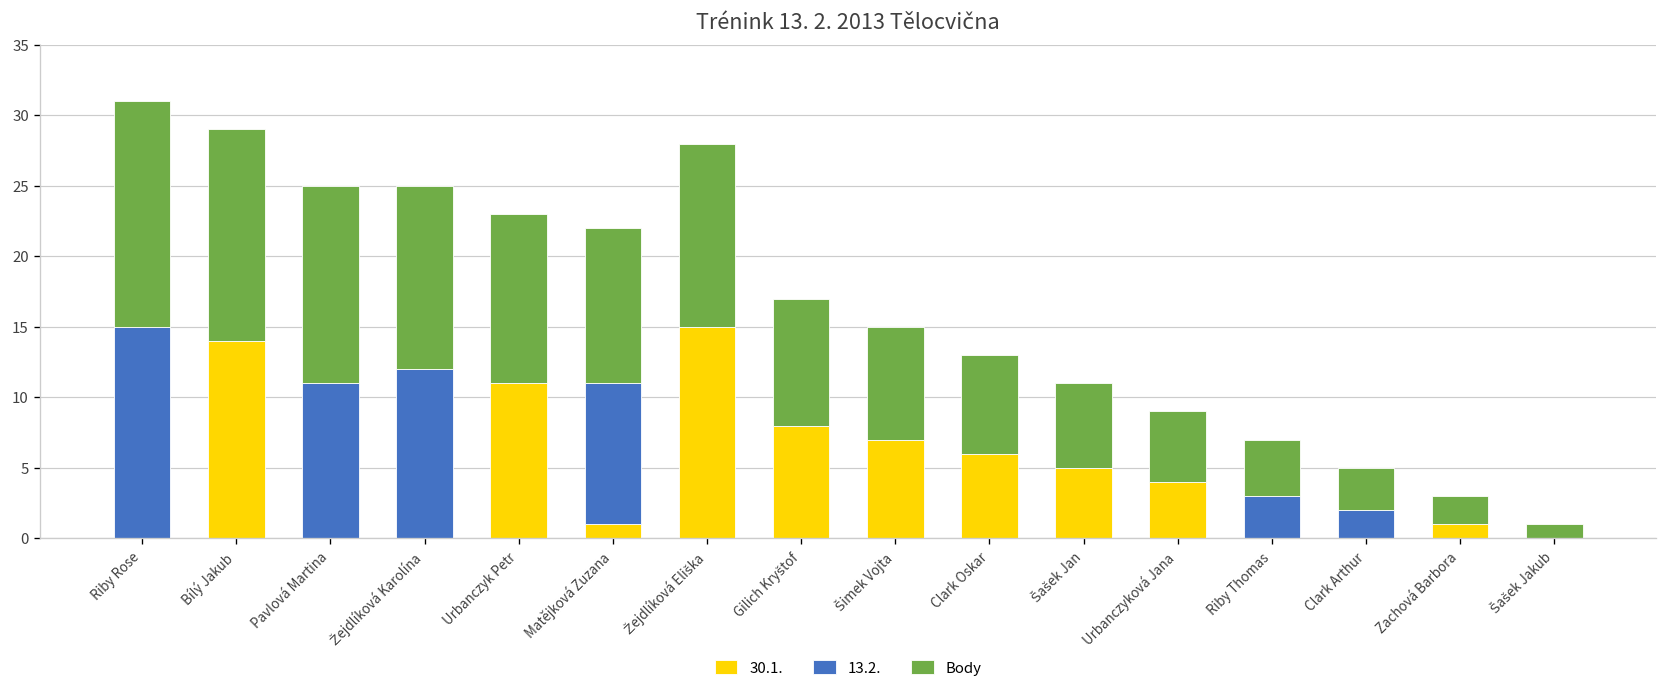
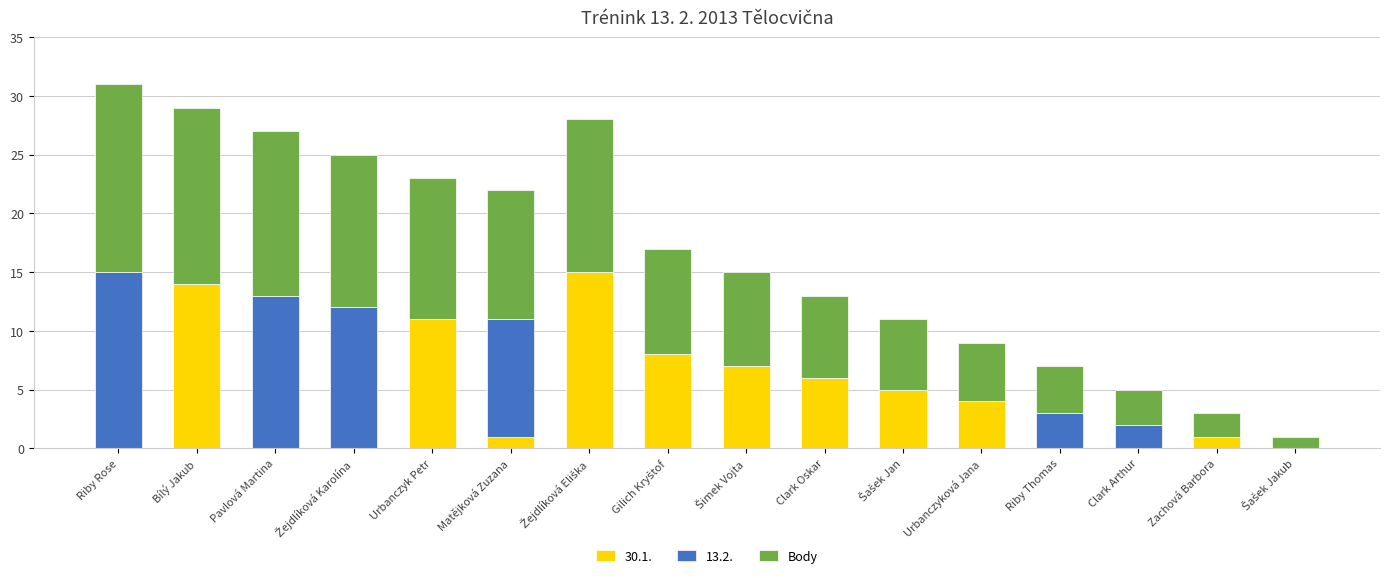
13.2., Pavlová Martina: 11 -> 13
